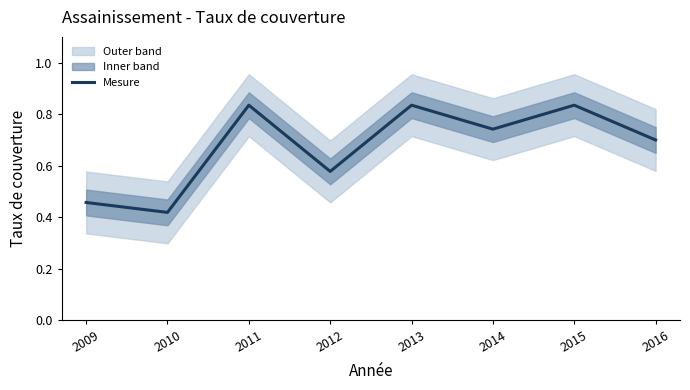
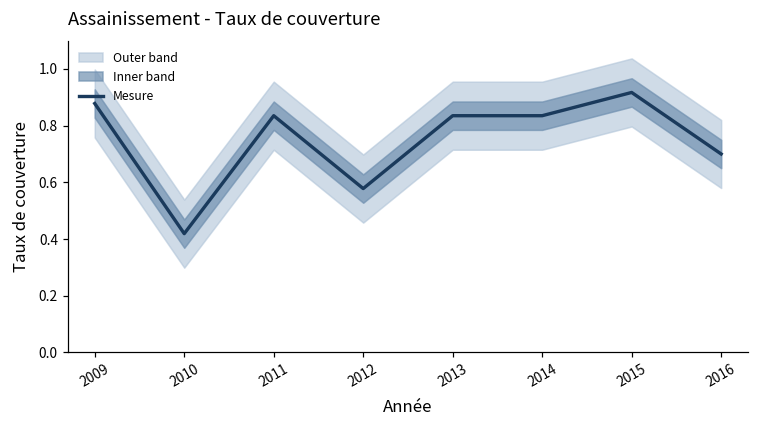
Mesure, 2009: 0.46 -> 0.88
Mesure, 2014: 0.74 -> 0.84
Mesure, 2015: 0.84 -> 0.92
